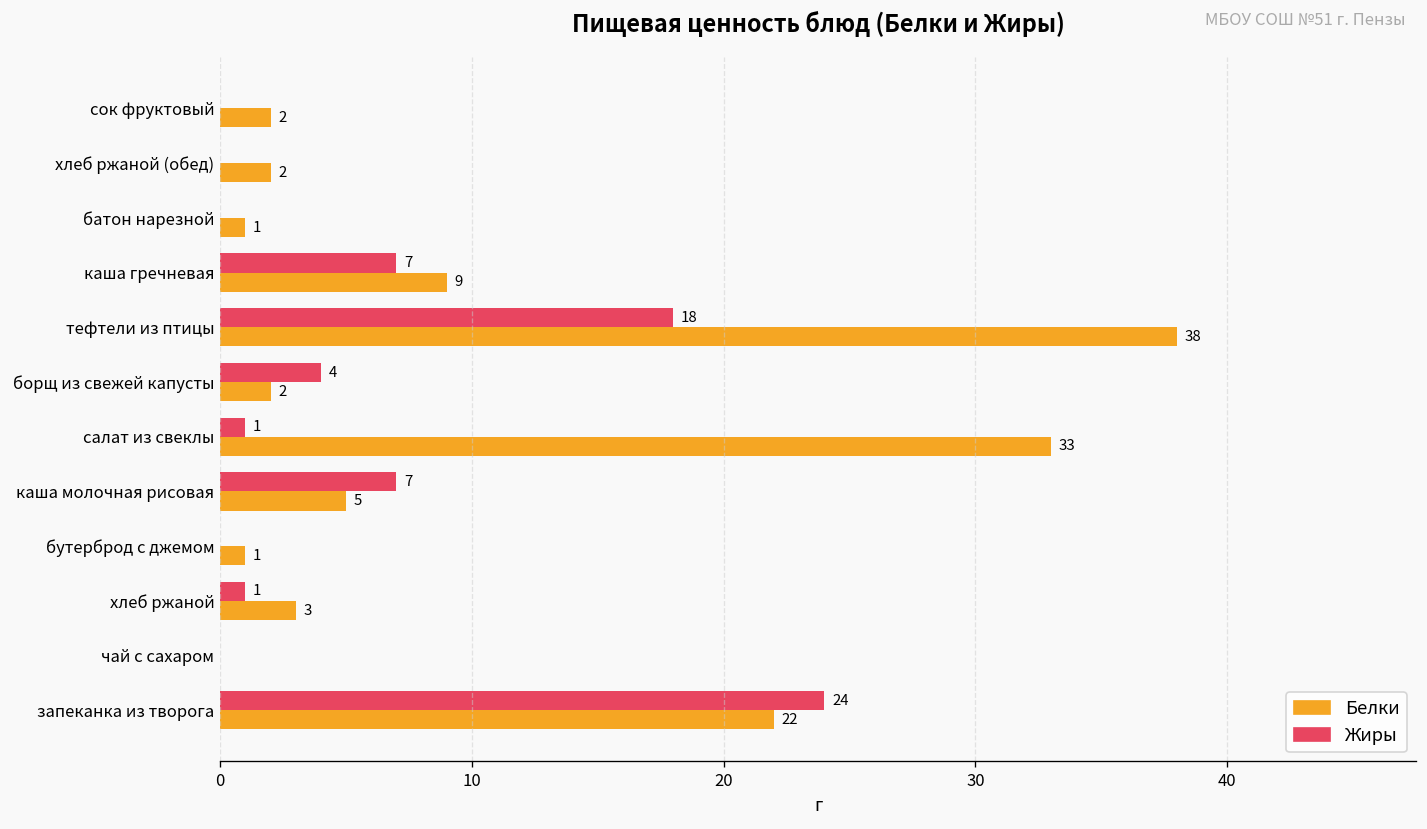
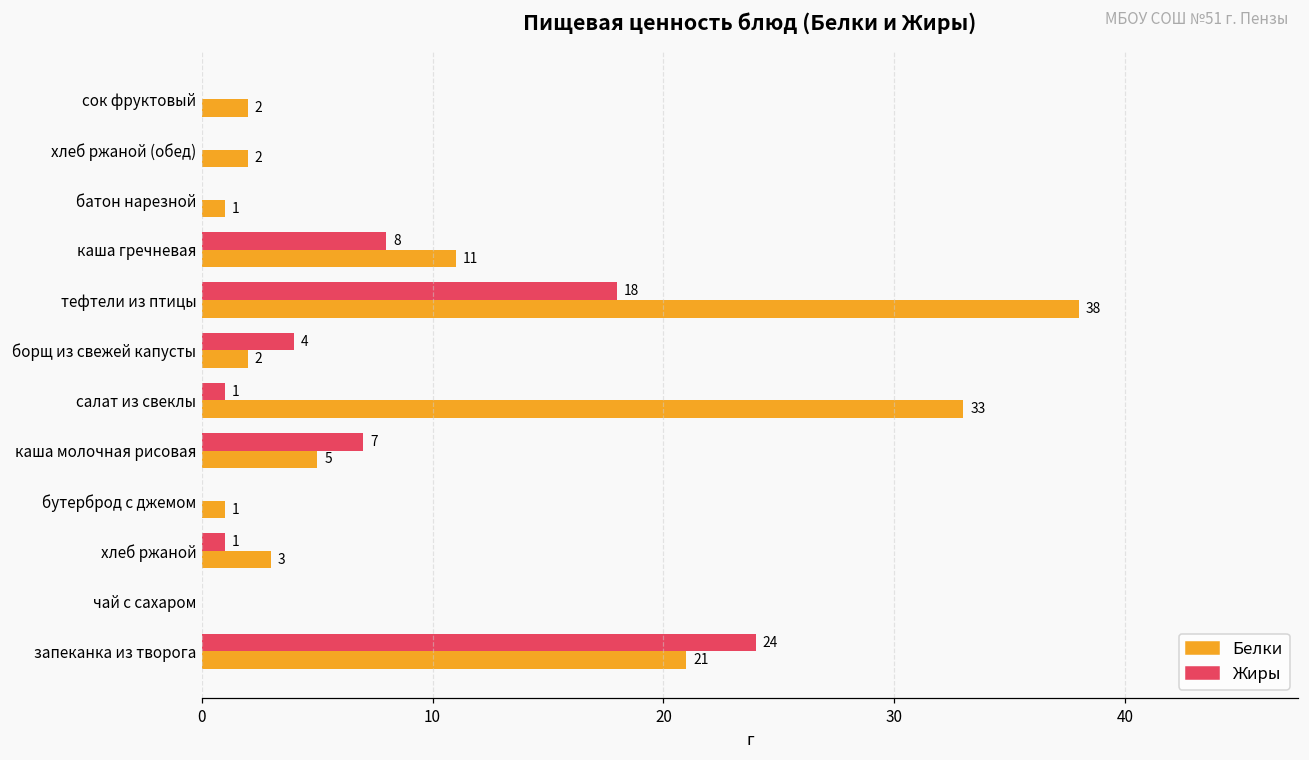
Жиры, каша гречневая: 7 -> 8
Белки, каша гречневая: 9 -> 11
Белки, запеканка из творога: 22 -> 21
